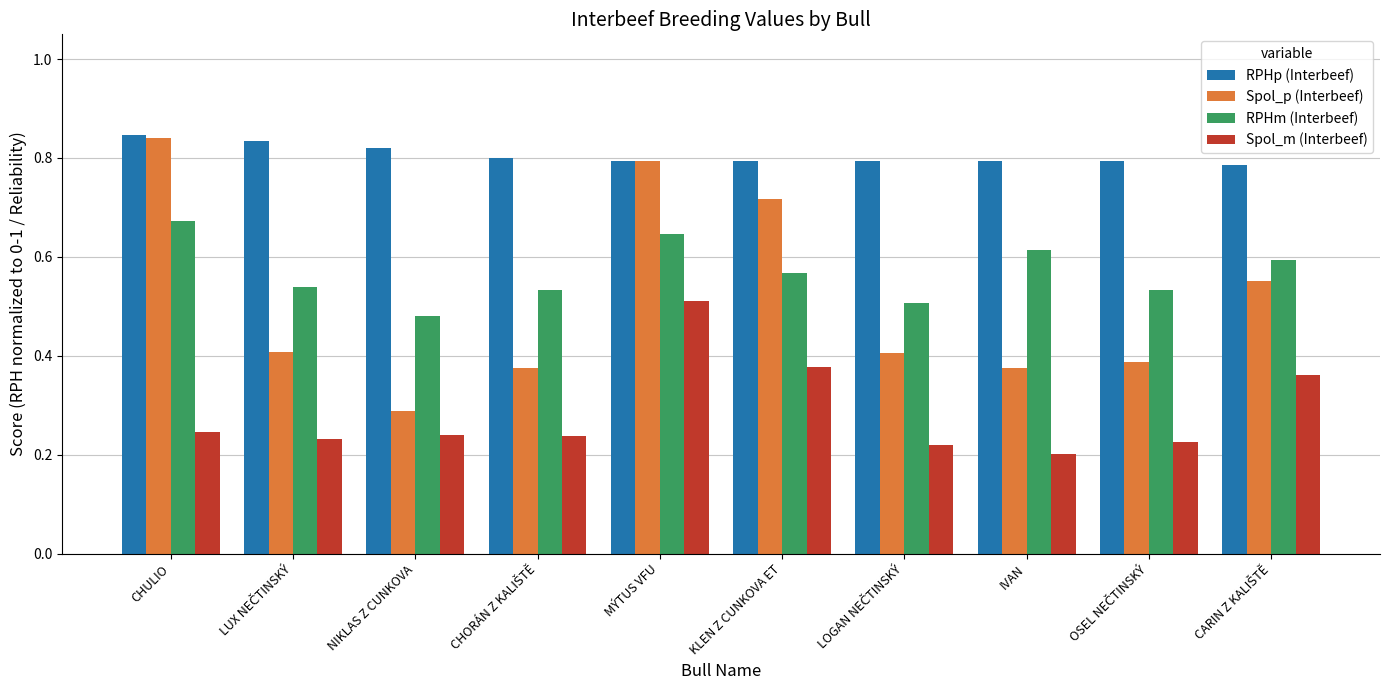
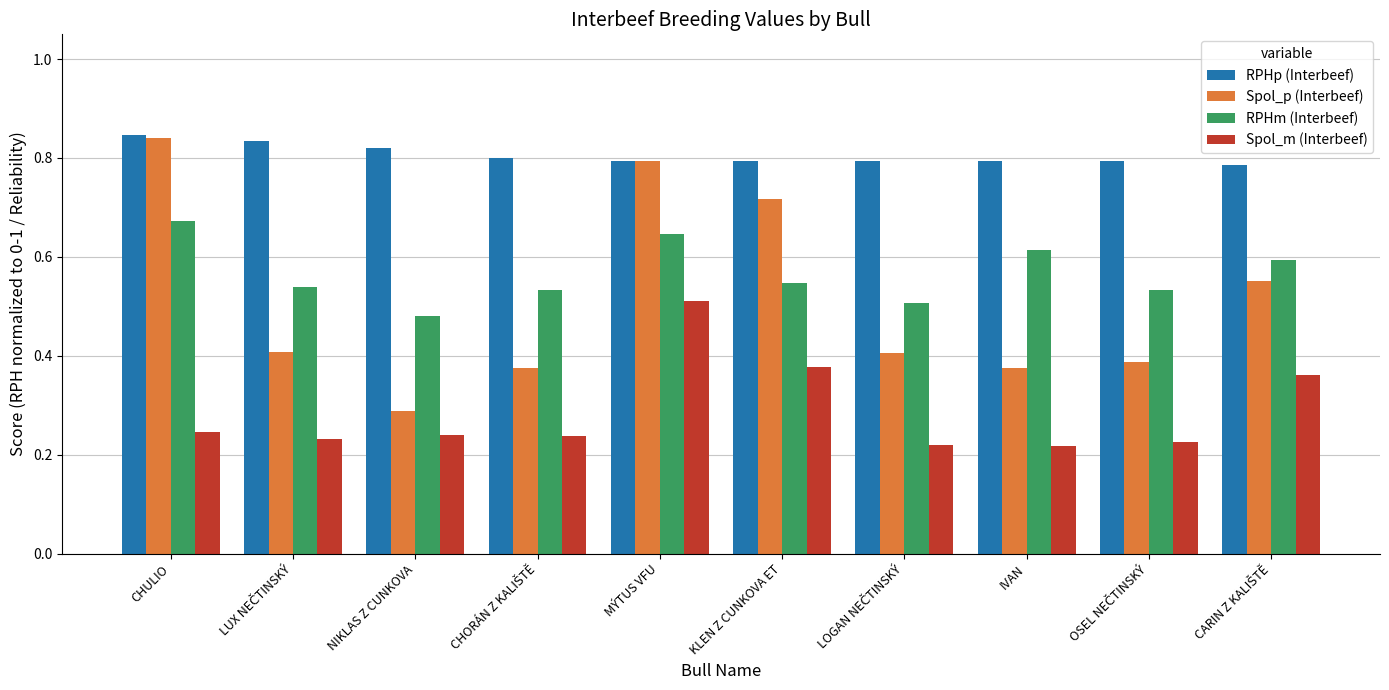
RPHm (Interbeef), KLEN Z CUNKOVA ET: 0.57 -> 0.55
Spol_m (Interbeef), IVAN: 0.20 -> 0.22
